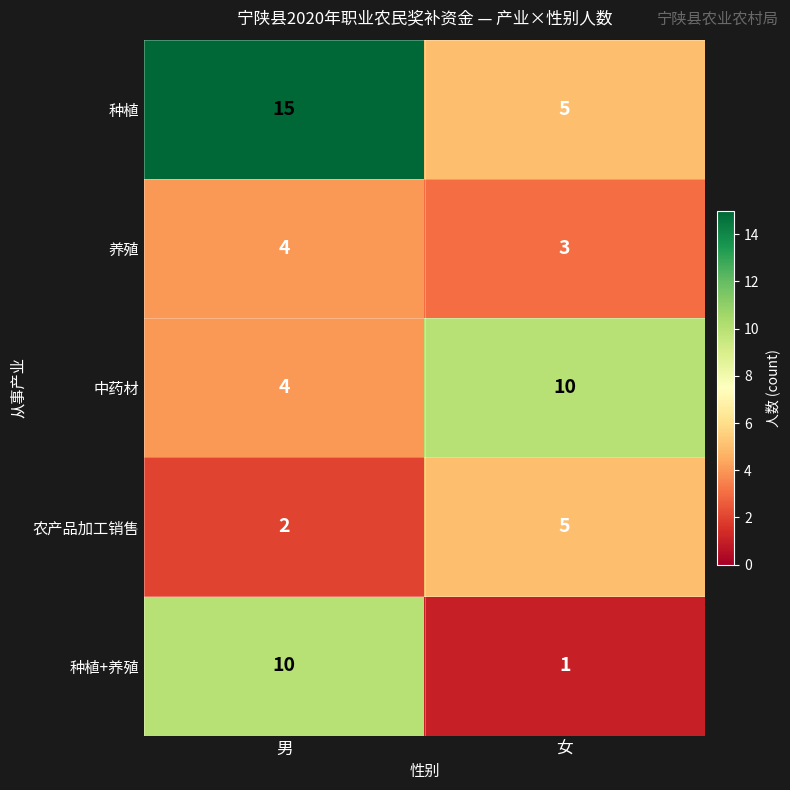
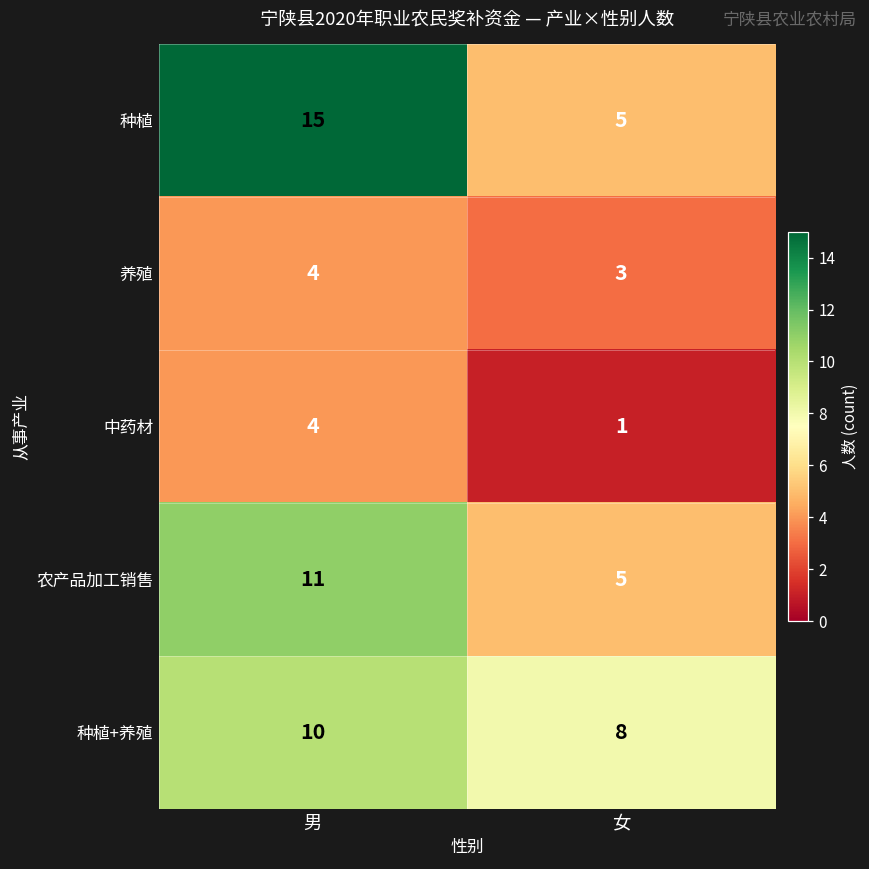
中药材, 女: 10 -> 1
农产品加工销售, 男: 2 -> 11
种植+养殖, 女: 1 -> 8
